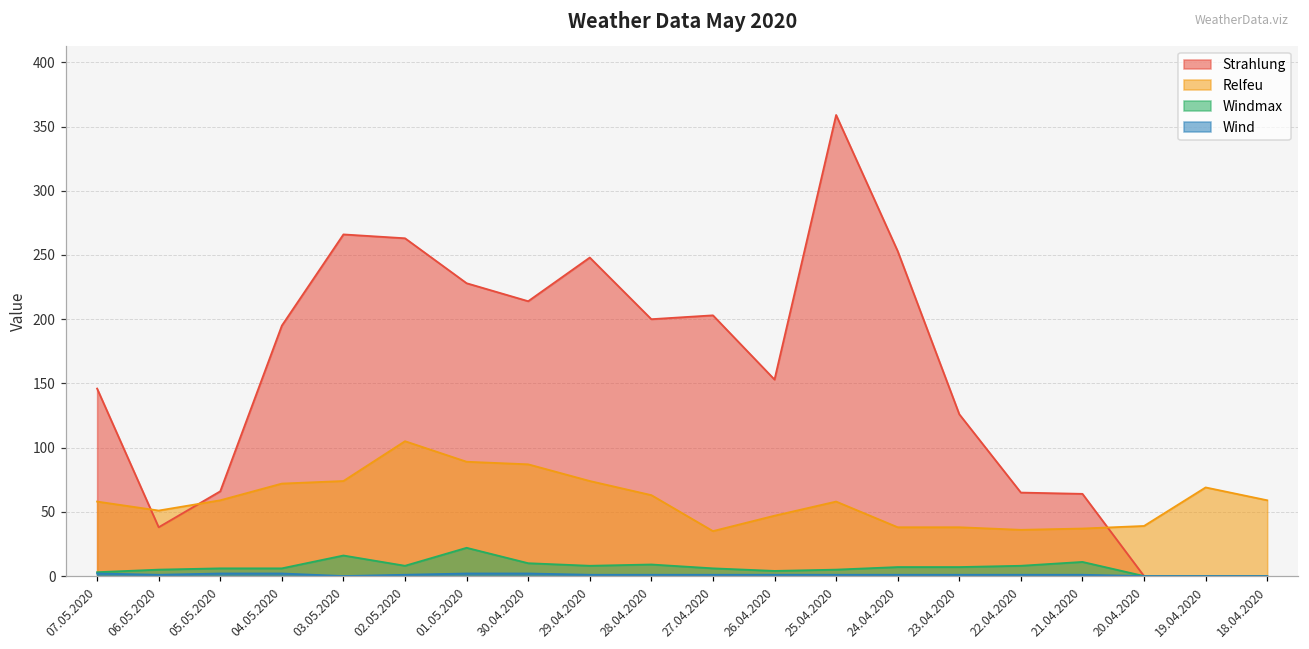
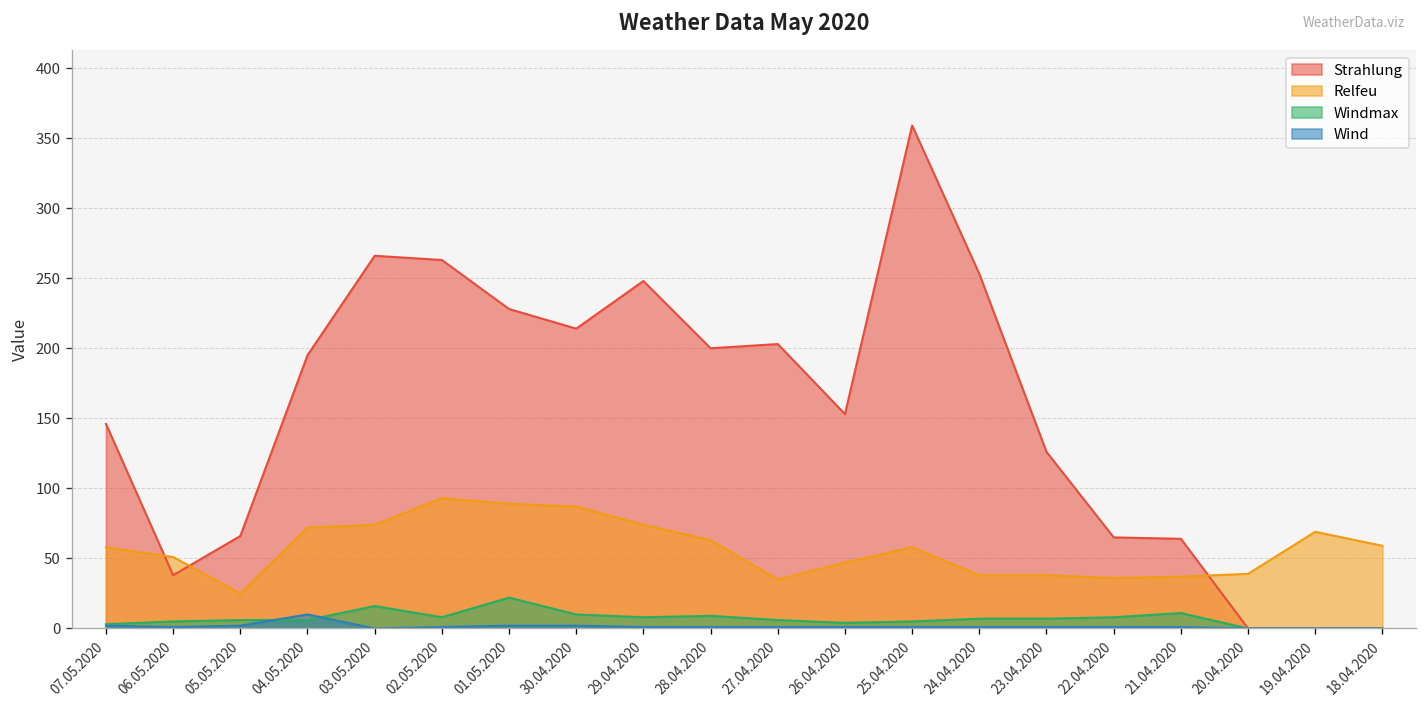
Relfeu, 05.05.2020: 59 -> 25
Wind, 04.05.2020: 2 -> 10
Relfeu, 02.05.2020: 105 -> 93
